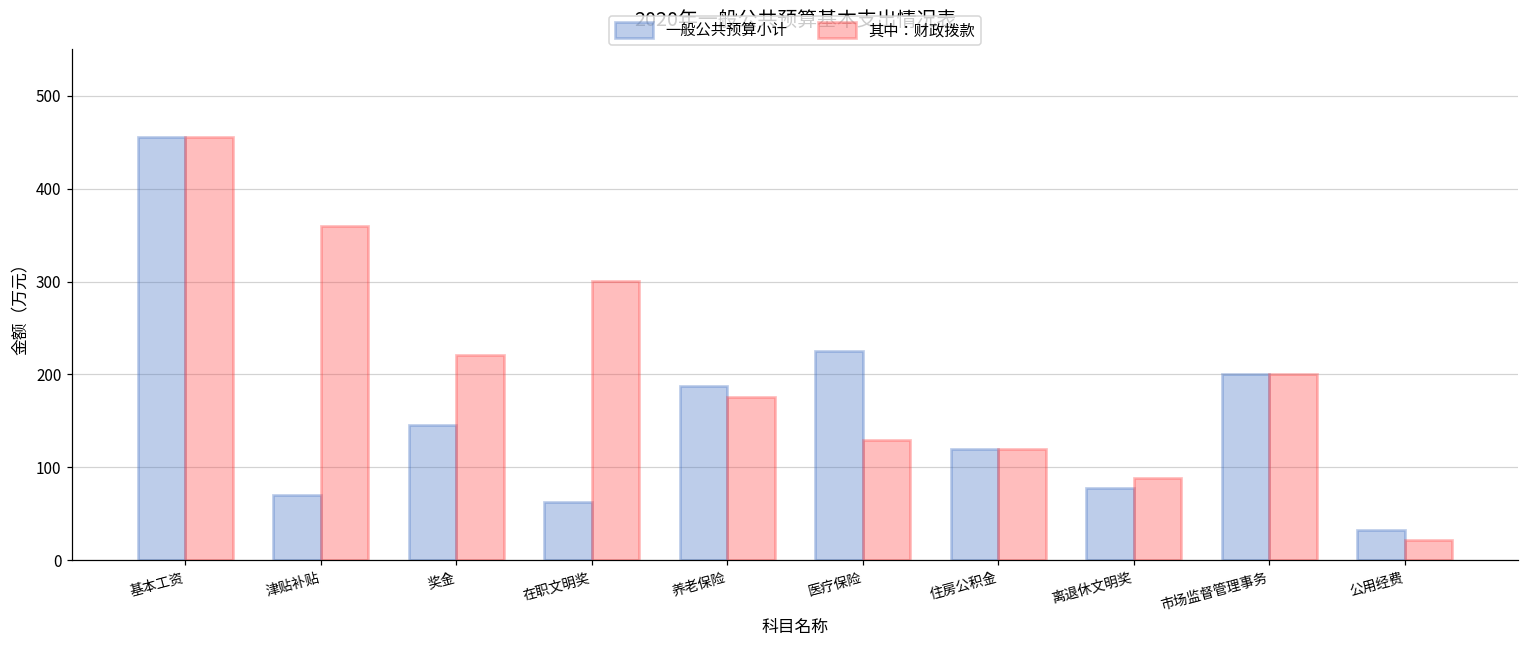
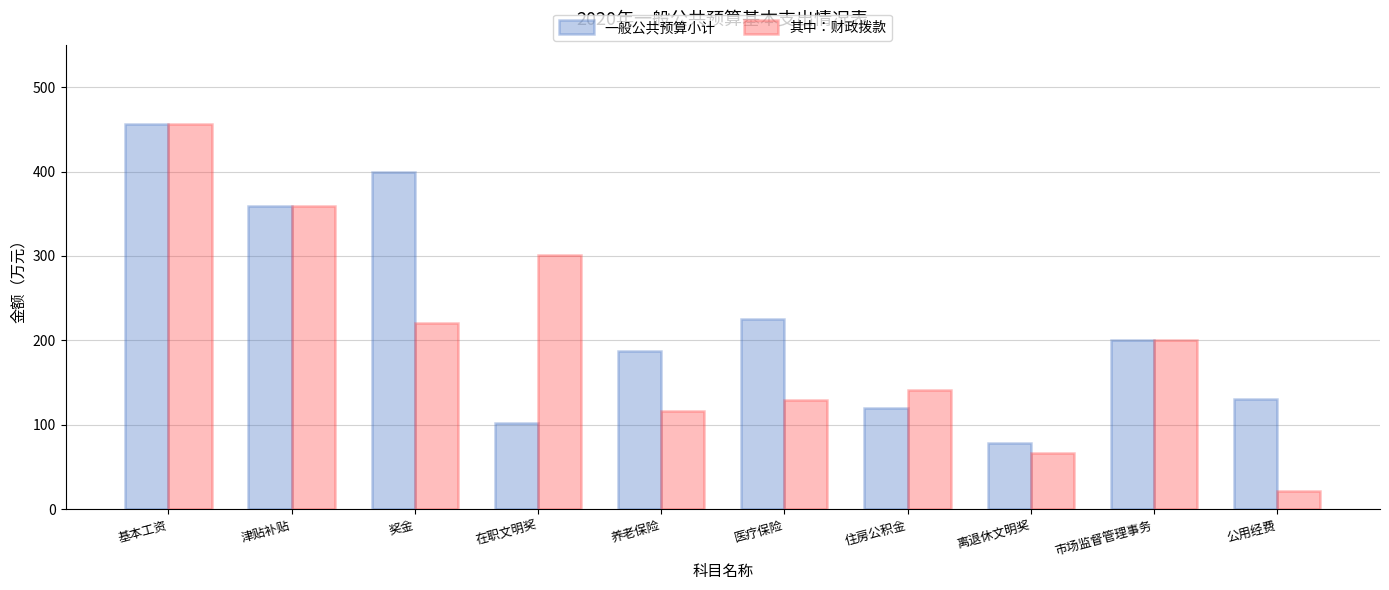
一般公共预算小计, 津贴补贴: 70 -> 360
一般公共预算小计, 奖金: 150 -> 400
一般公共预算小计, 在职文明奖: 60 -> 100
其中：财政拨款, 养老保险: 180 -> 120
其中：财政拨款, 住房公积金: 120 -> 140
其中：财政拨款, 离退休文明奖: 90 -> 70
一般公共预算小计, 公用经费: 30 -> 130
